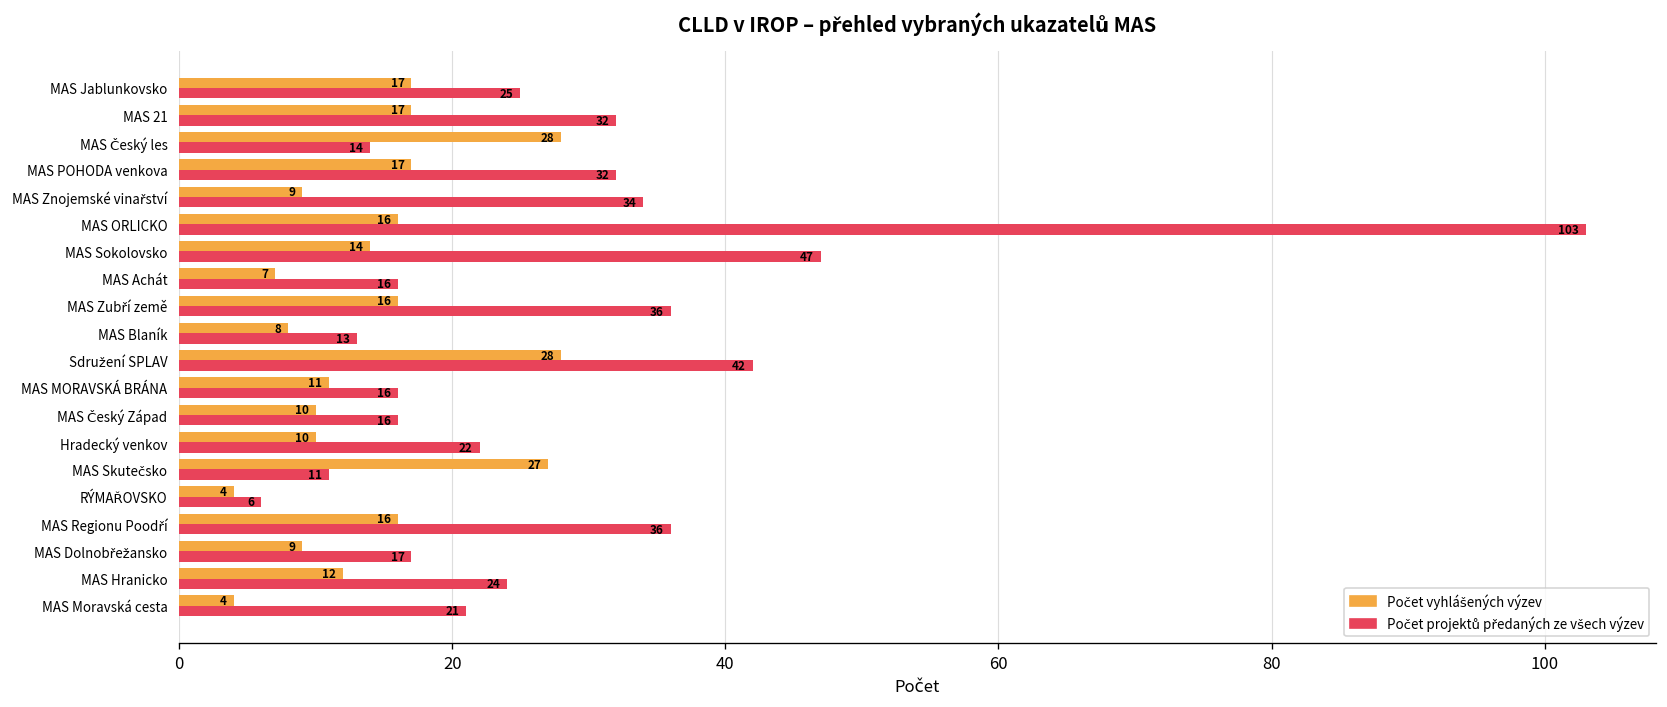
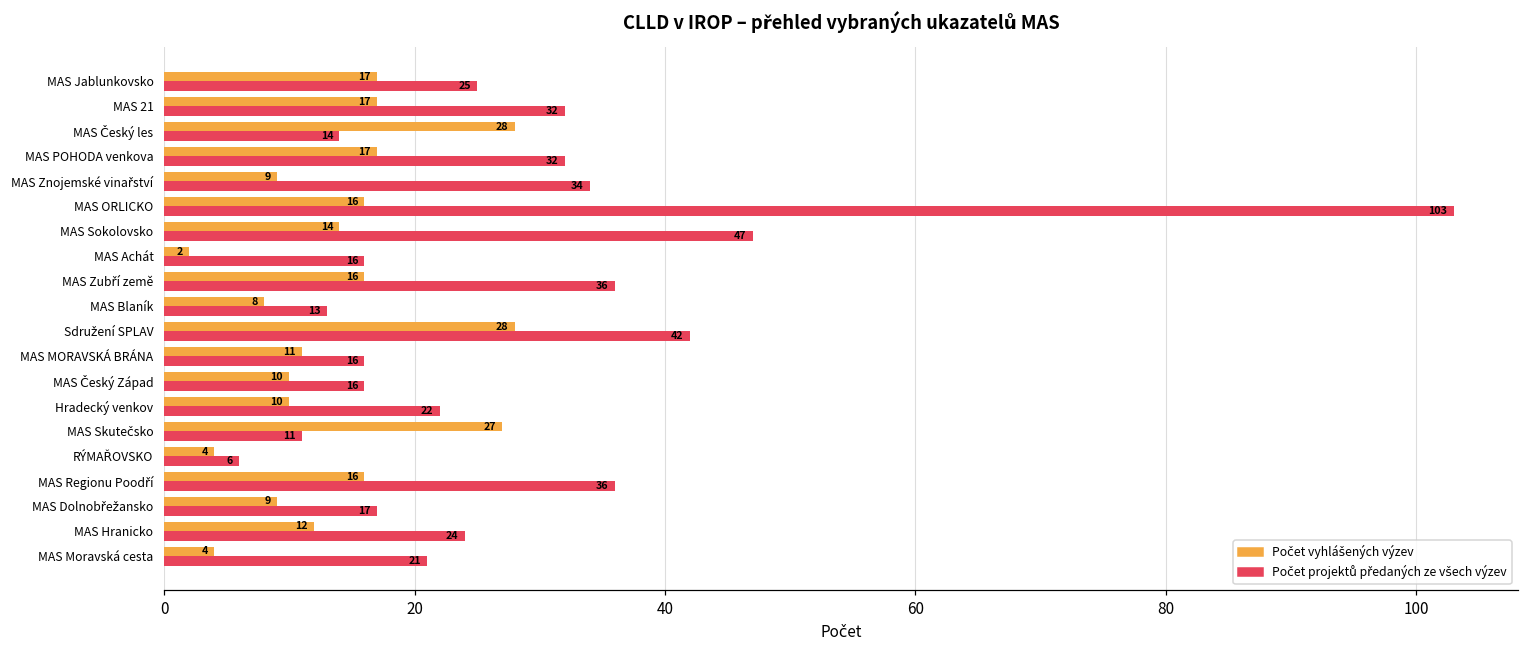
Počet vyhlášených výzev, MAS Achát: 7 -> 2
